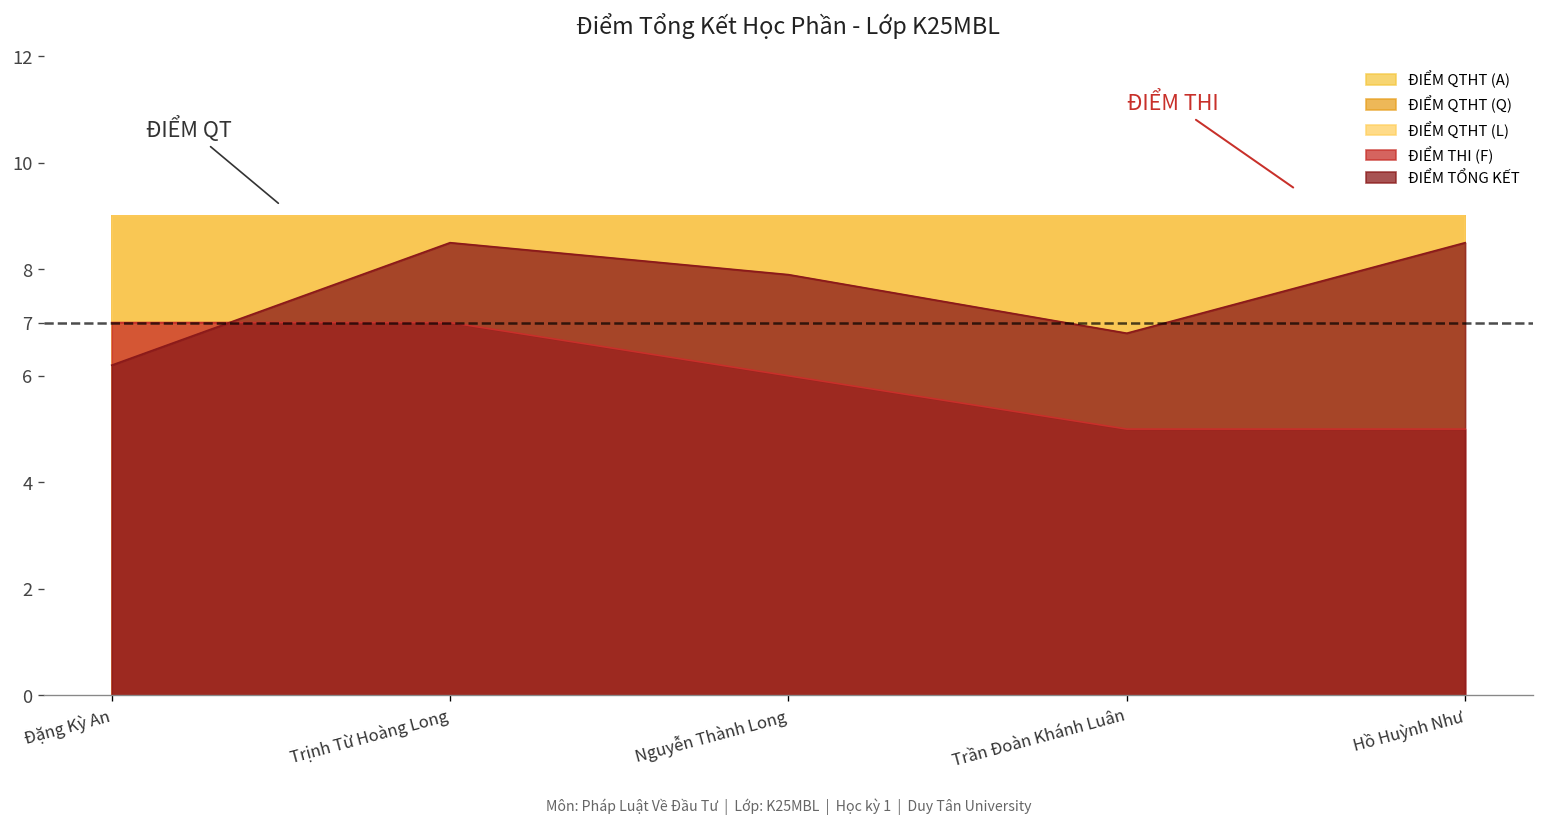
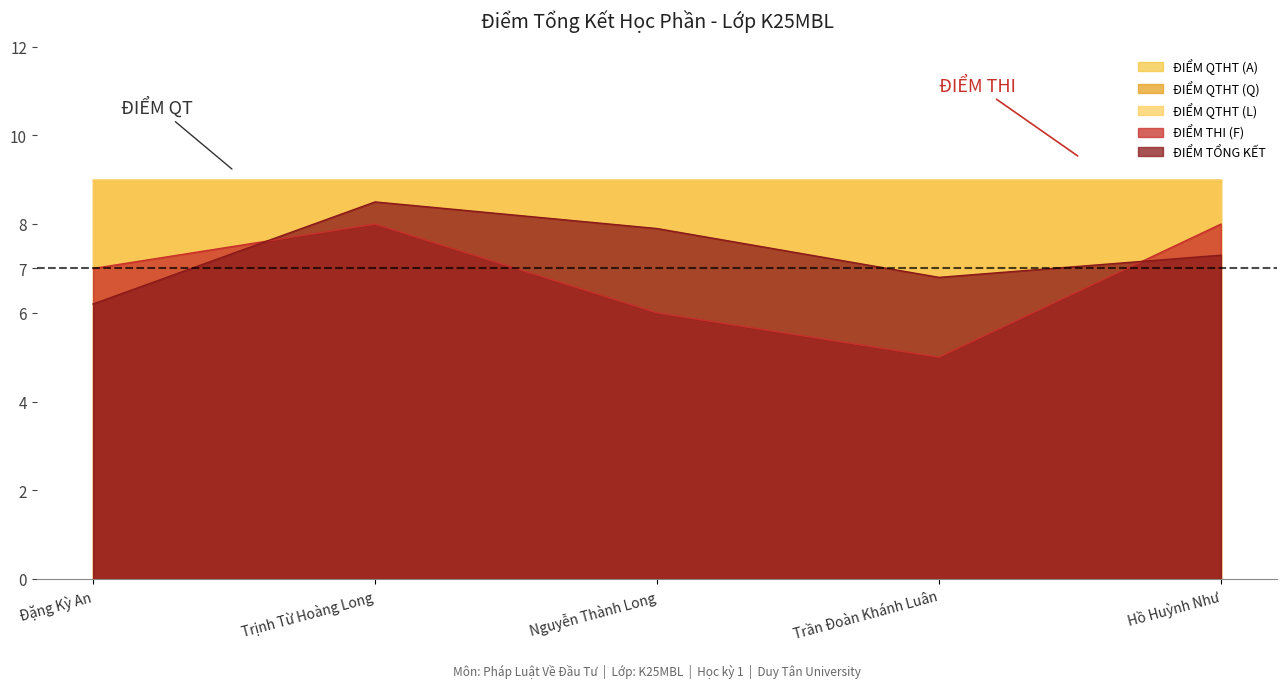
ĐIỂM THI (F), Trịnh Từ Hoàng Long: 7 -> 8
ĐIỂM THI (F), Hồ Huỳnh Như: 5 -> 8
ĐIỂM TỔNG KẾT, Hồ Huỳnh Như: 8.5 -> 7.3
